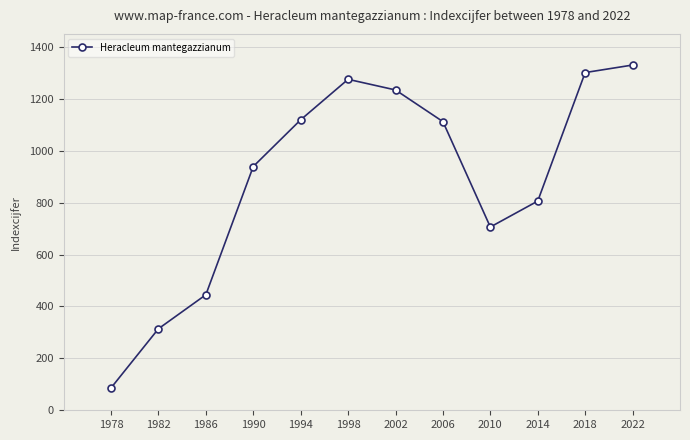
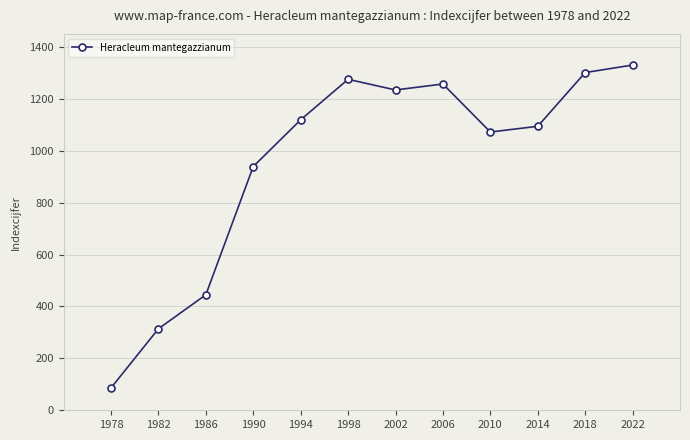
2006: 1110 -> 1260
2010: 710 -> 1070
2014: 810 -> 1090
